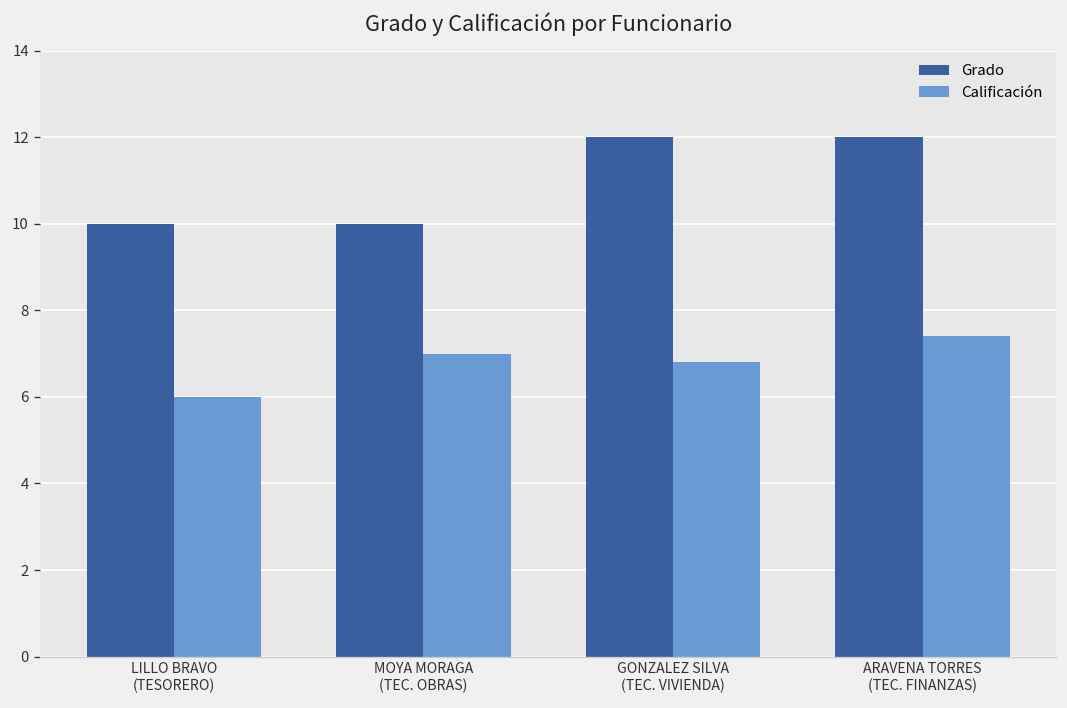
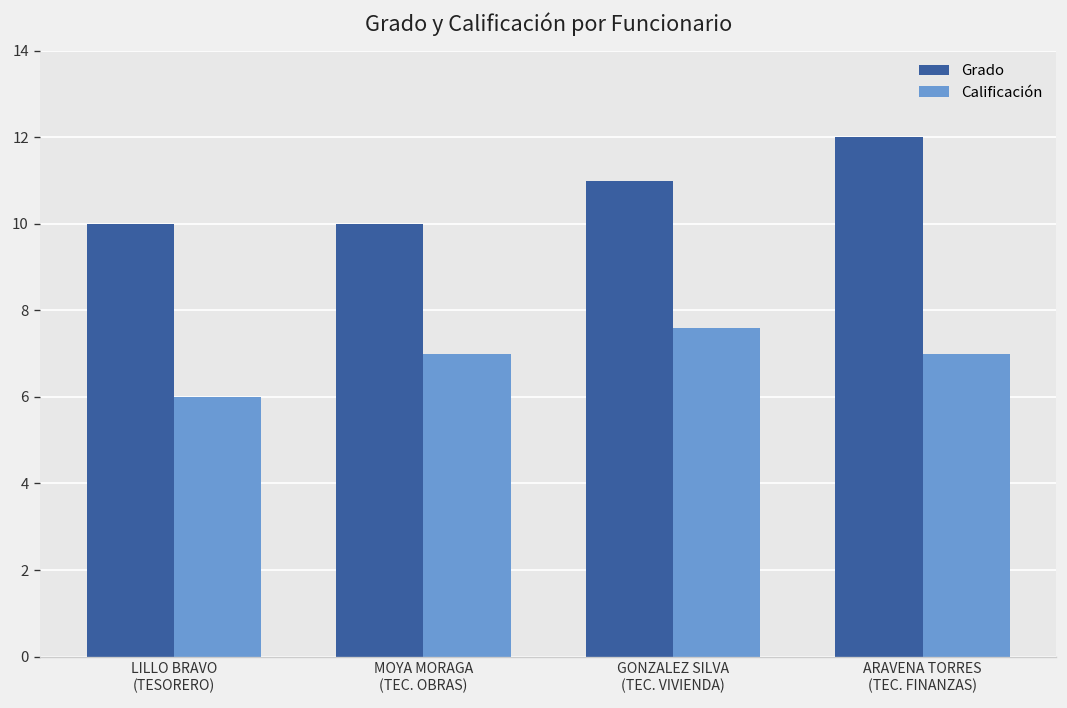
Grado, GONZALEZ SILVA (TEC. VIVIENDA): 12 -> 11
Calificación, GONZALEZ SILVA (TEC. VIVIENDA): 6.8 -> 7.6
Calificación, ARAVENA TORRES (TEC. FINANZAS): 7.4 -> 7.0
